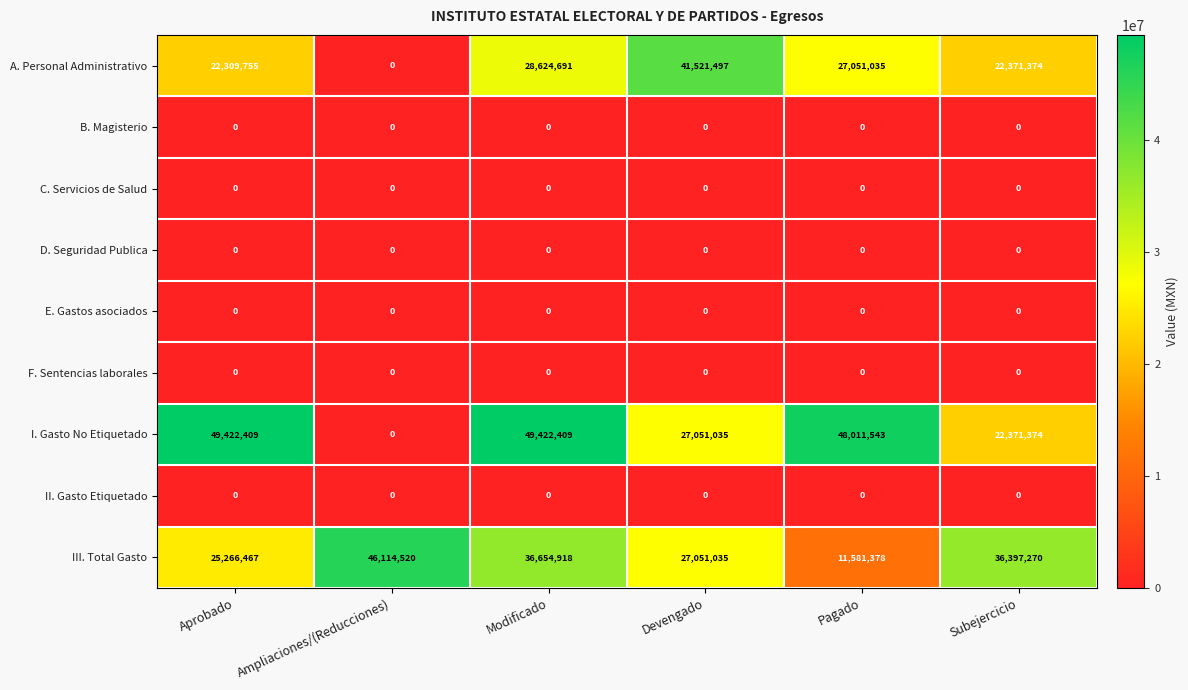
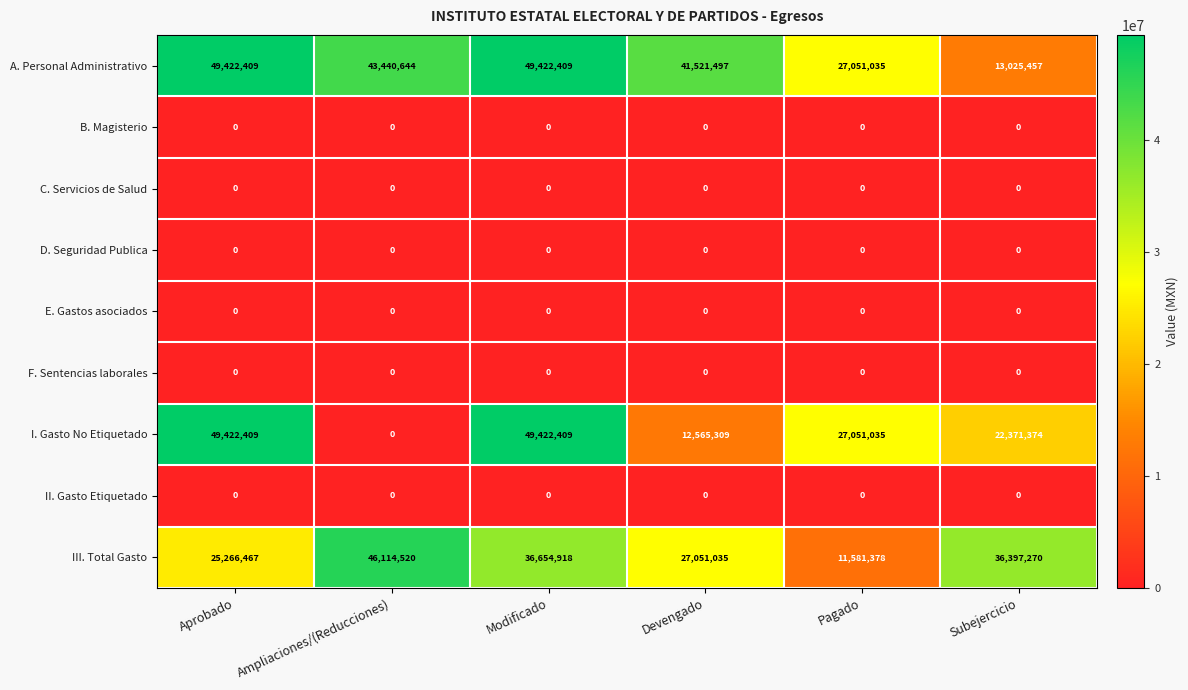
A. Personal Administrativo, Aprobado: 22,309,755 -> 49,422,409
A. Personal Administrativo, Ampliaciones/(Reducciones): 0 -> 43,440,644
A. Personal Administrativo, Modificado: 28,624,691 -> 49,422,409
A. Personal Administrativo, Subejercicio: 22,371,374 -> 13,025,457
I. Gasto No Etiquetado, Devengado: 27,051,035 -> 12,565,309
I. Gasto No Etiquetado, Pagado: 48,011,543 -> 27,051,035
